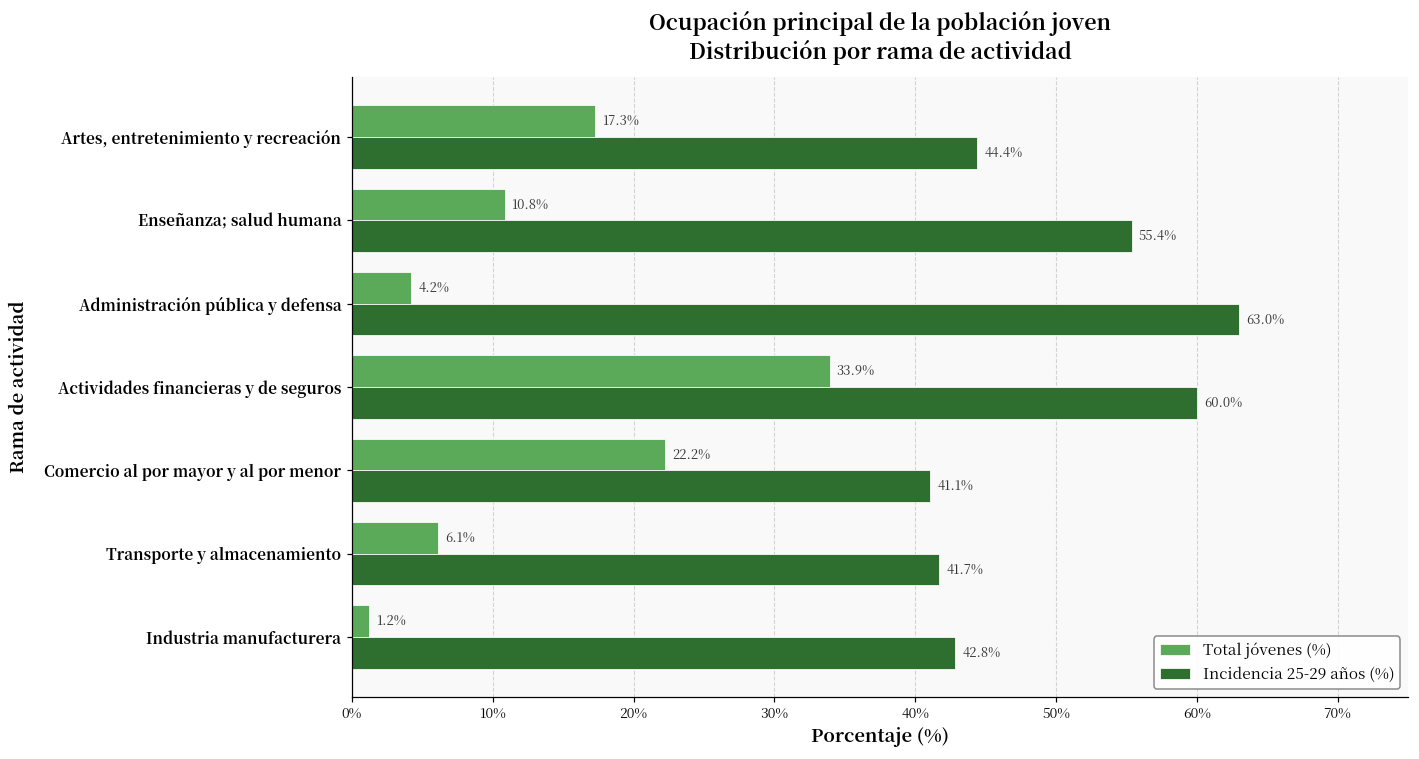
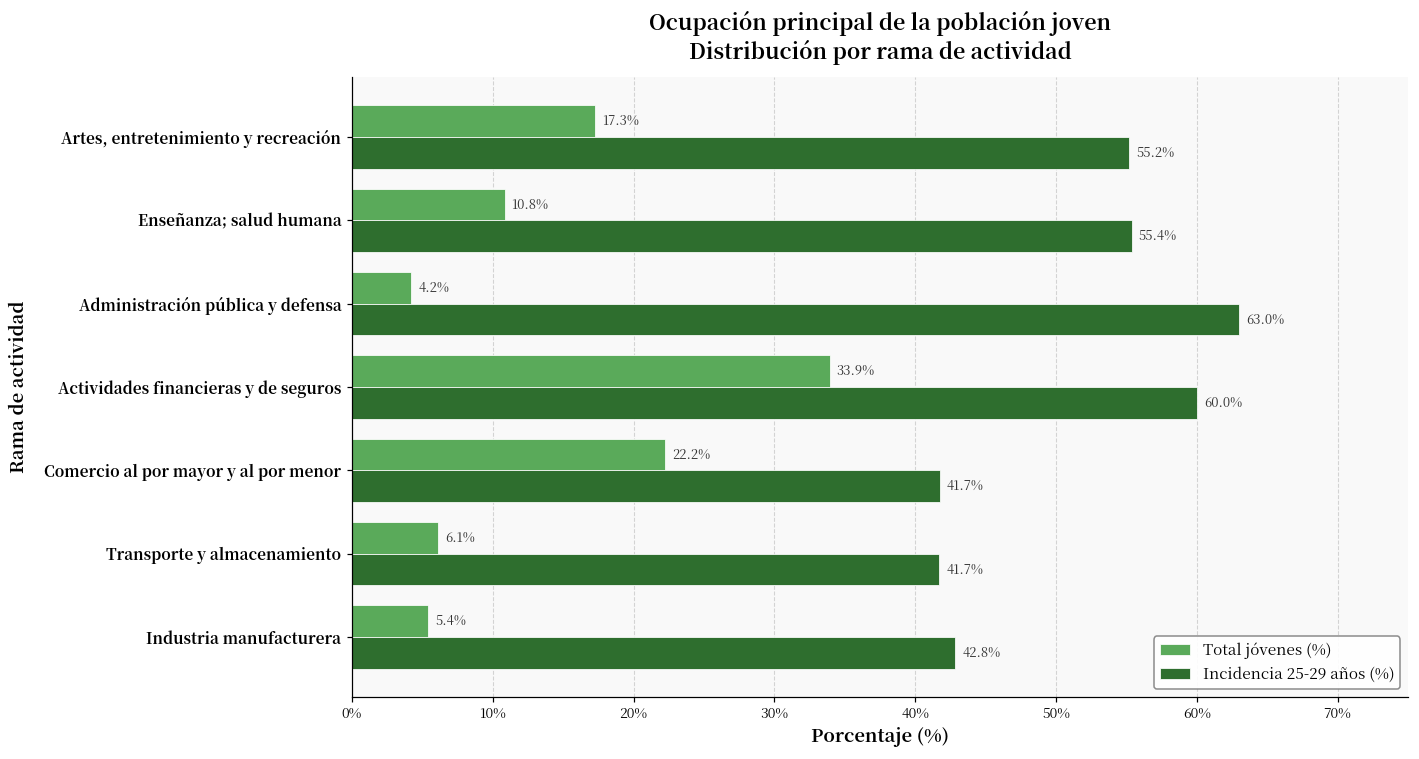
Incidencia 25-29 años (%), Artes, entretenimiento y recreación: 44.4% -> 55.2%
Incidencia 25-29 años (%), Comercio al por mayor y al por menor: 41.1% -> 41.7%
Total jóvenes (%), Industria manufacturera: 1.2% -> 5.4%
